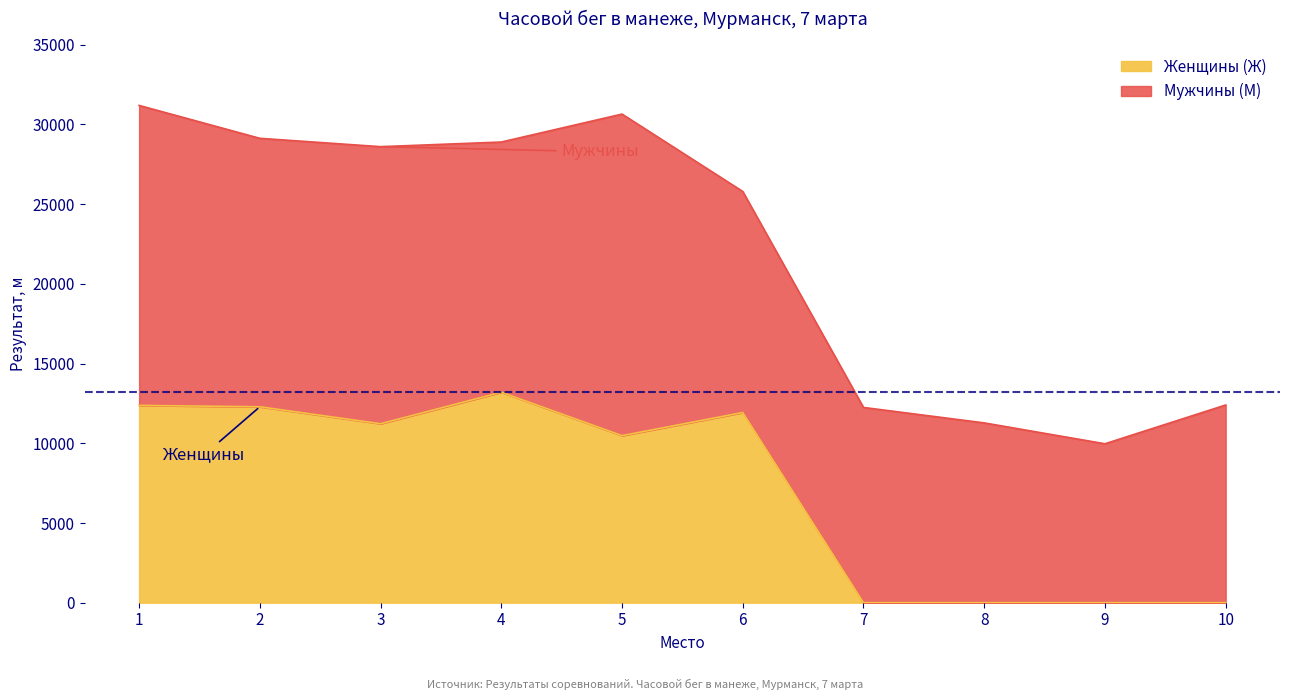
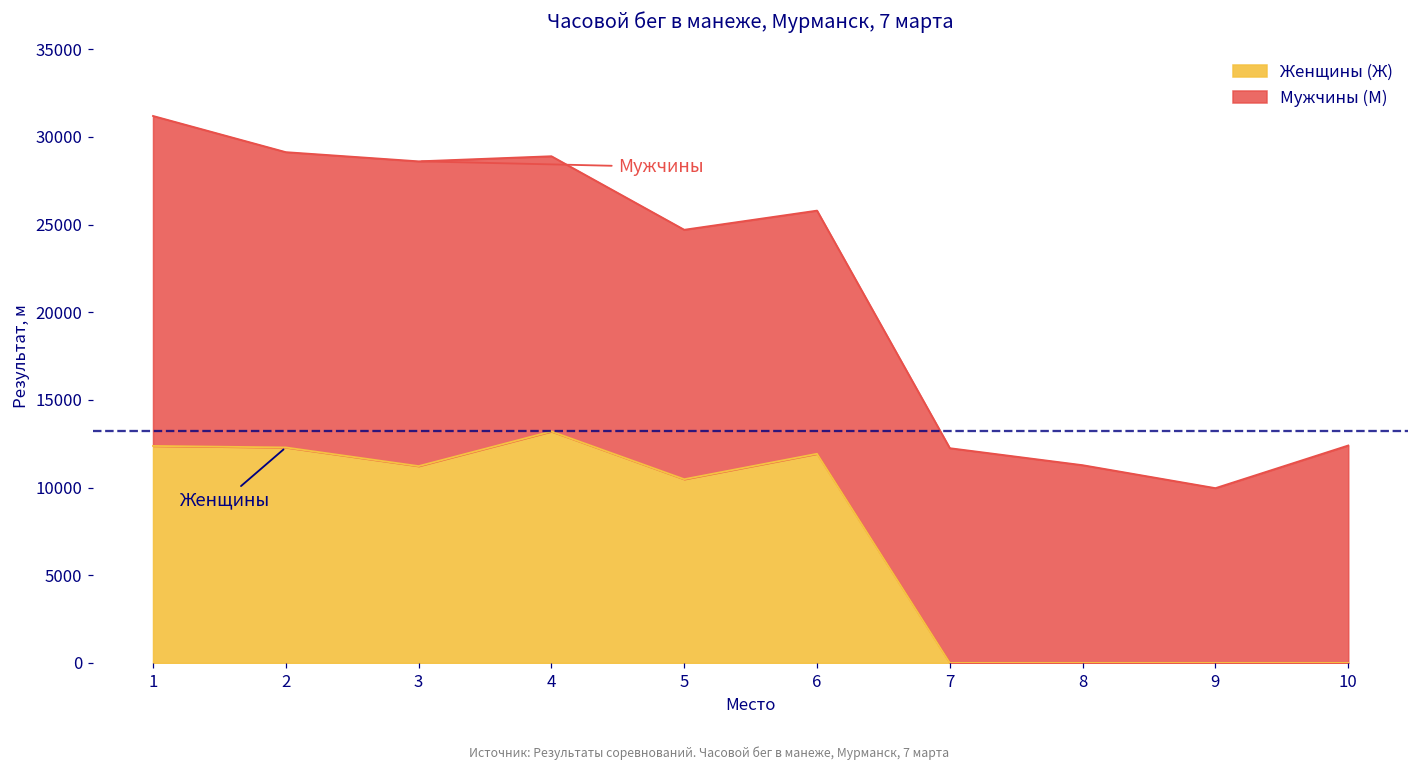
Мужчины (М), 5: 20200 -> 14200
